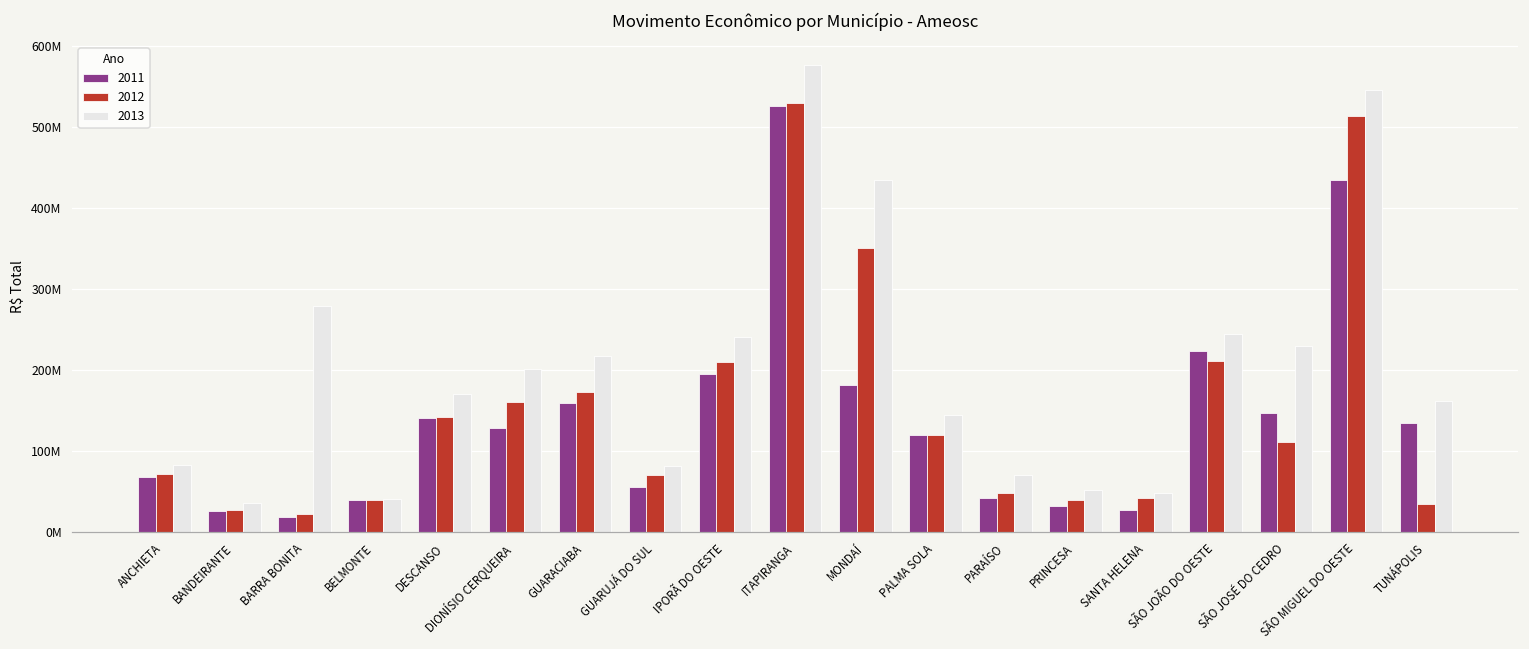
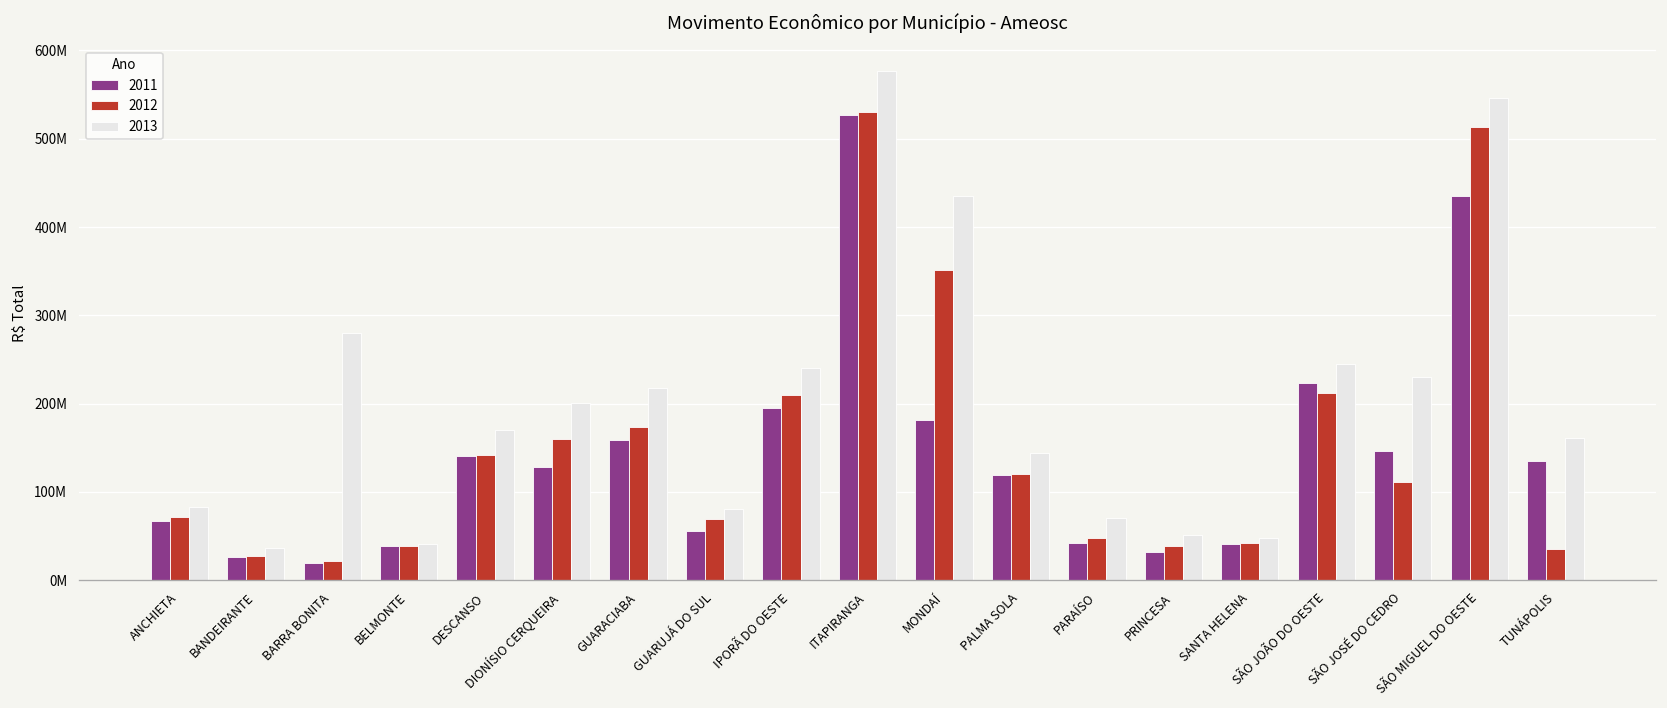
2011, SANTA HELENA: 30000000 -> 40000000
